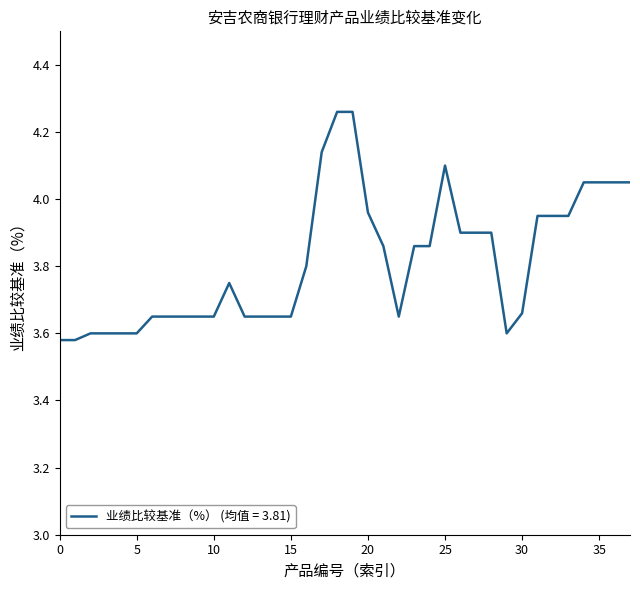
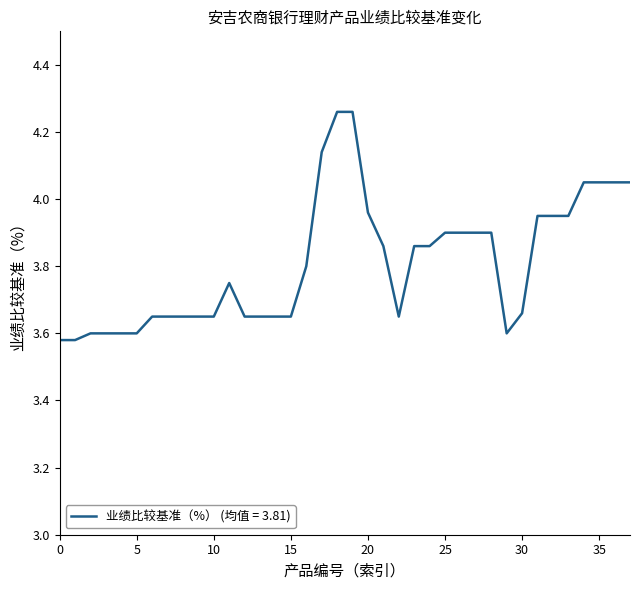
25: 4.1 -> 3.9
